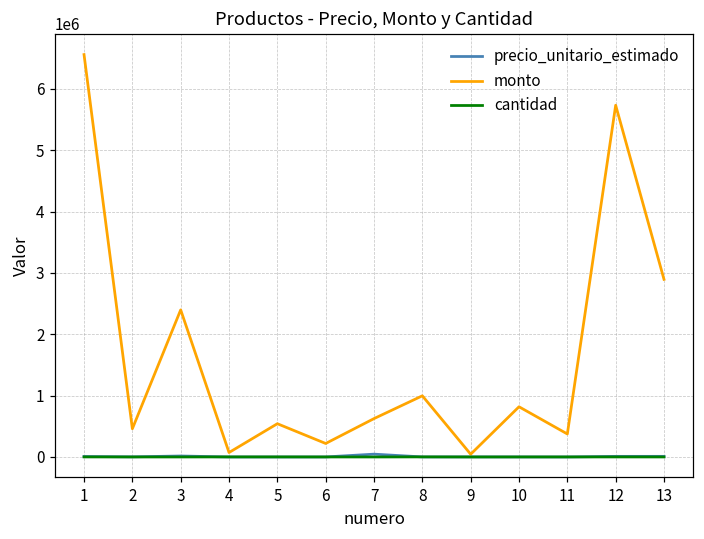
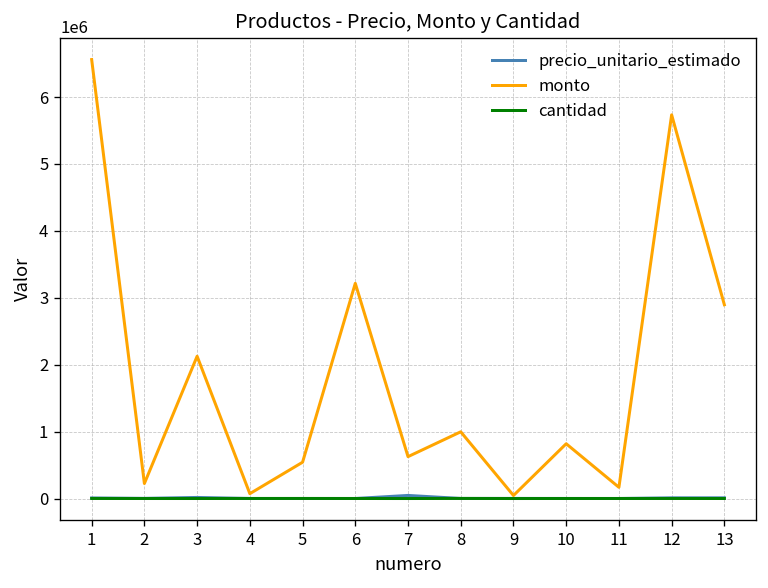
monto, 2: 500000 -> 200000
monto, 3: 2400000 -> 2100000
monto, 6: 200000 -> 3200000
monto, 11: 400000 -> 200000
